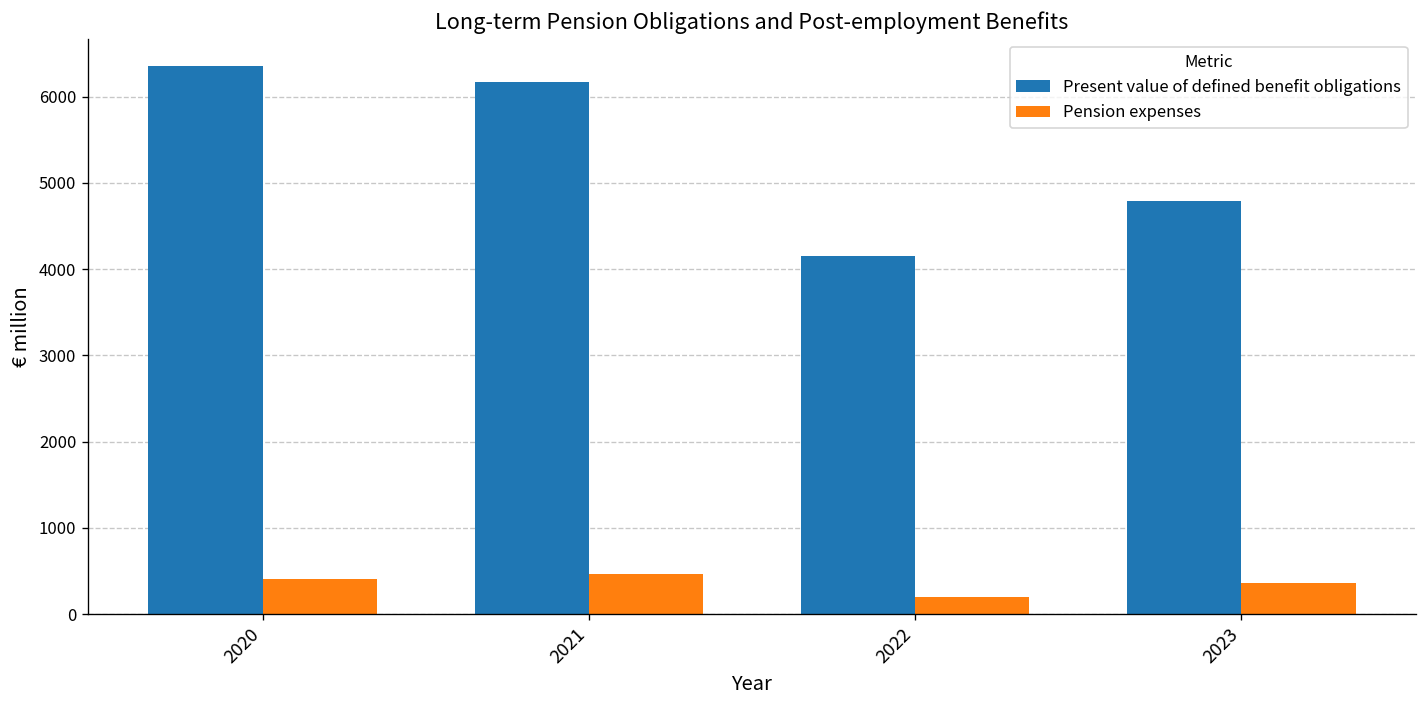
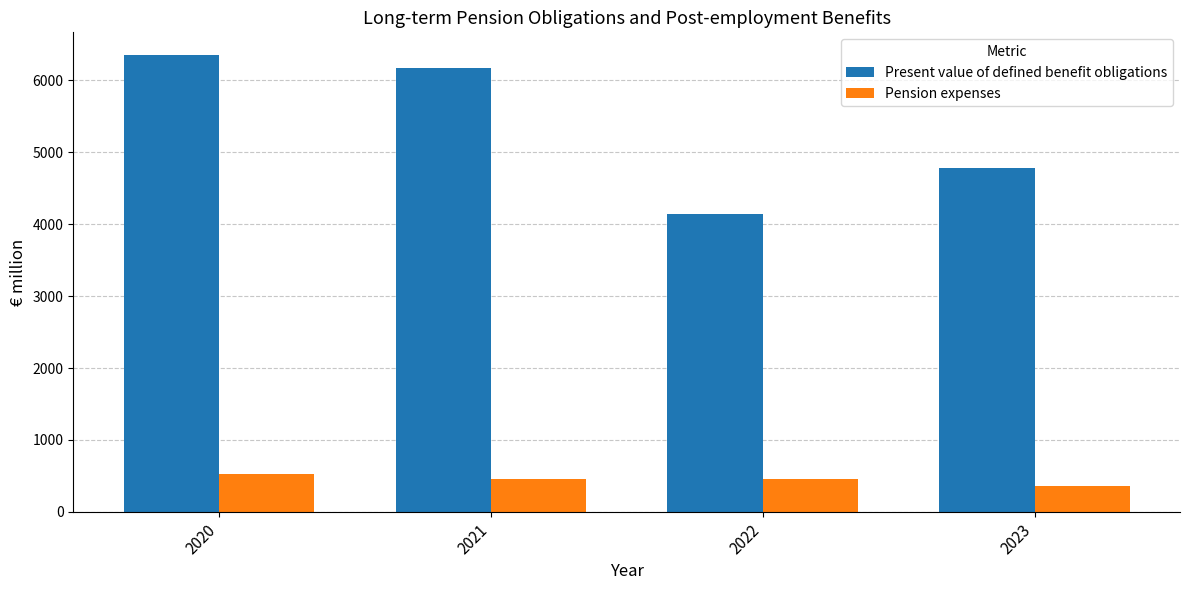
Pension expenses, 2020: 400 -> 500
Pension expenses, 2022: 200 -> 500
